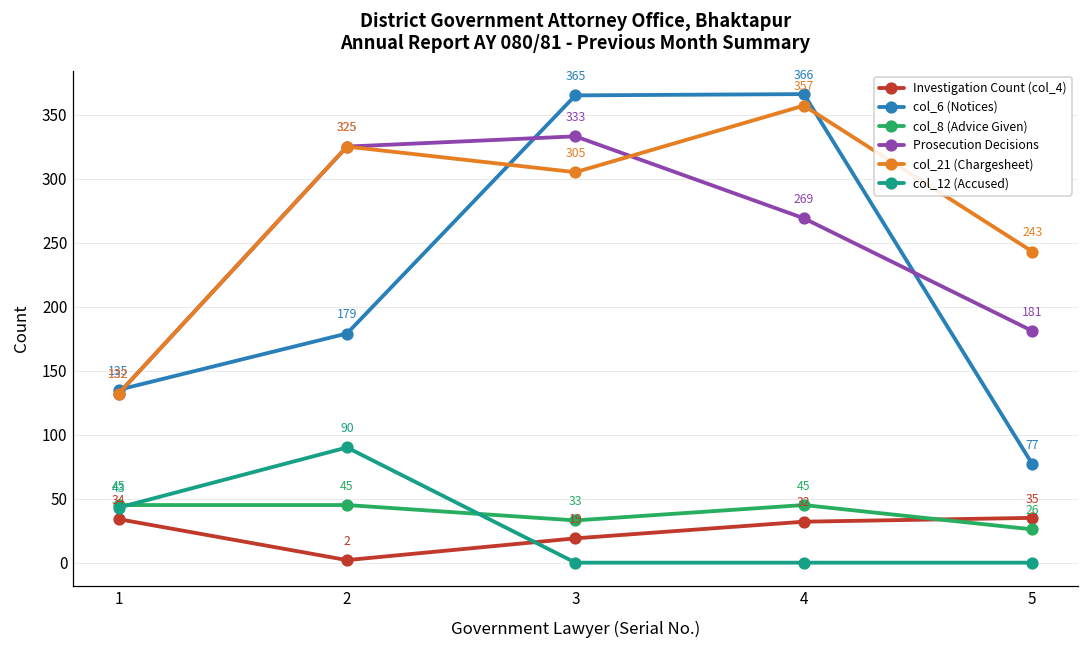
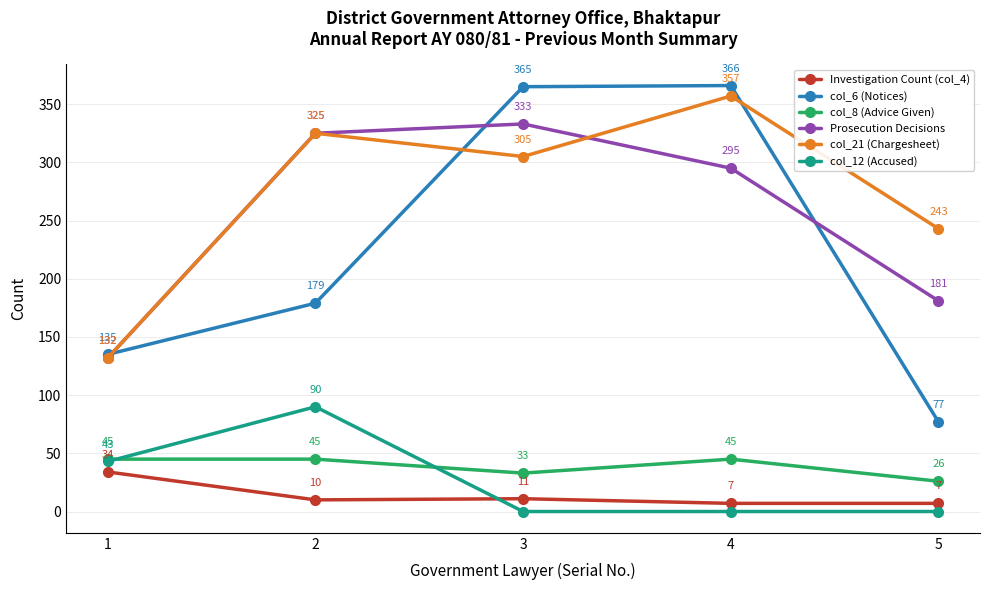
Investigation Count (col_4), 2: 2 -> 10
Investigation Count (col_4), 3: 19 -> 11
Investigation Count (col_4), 4: 32 -> 7
Prosecution Decisions, 4: 269 -> 295
Investigation Count (col_4), 5: 35 -> 7
